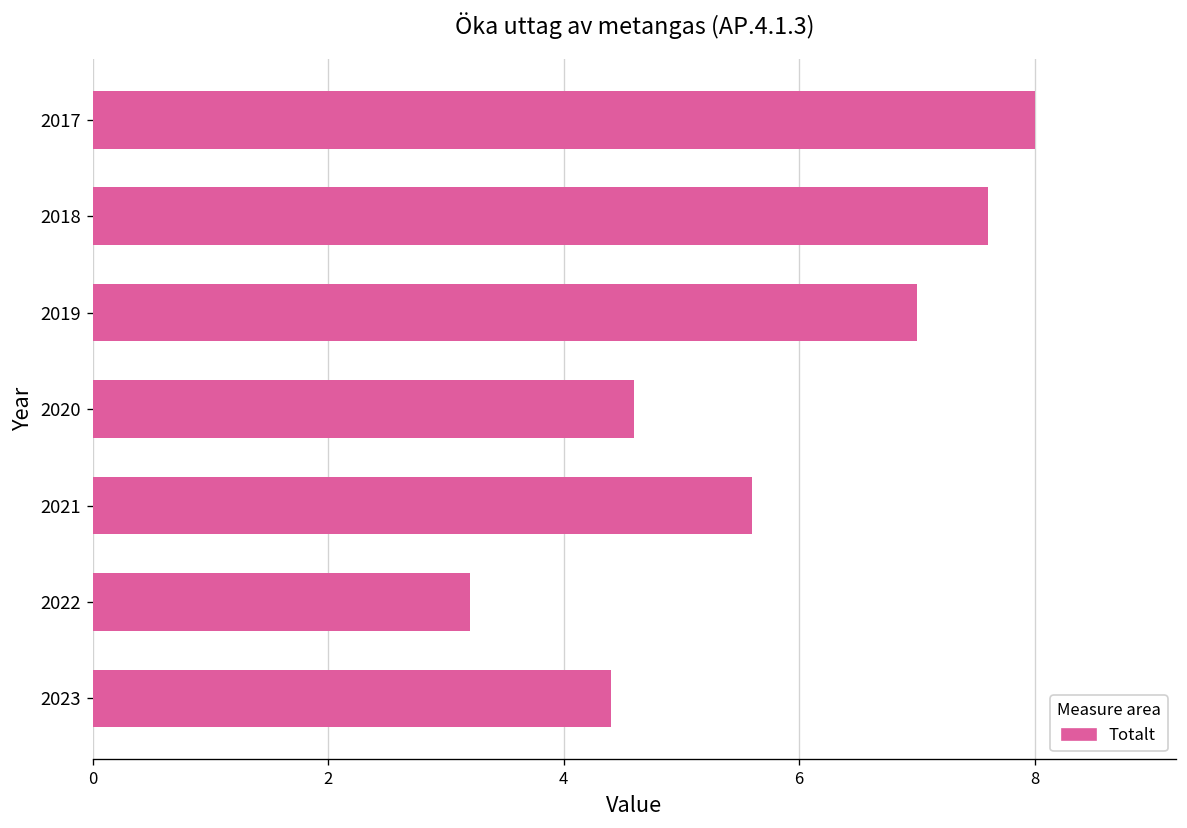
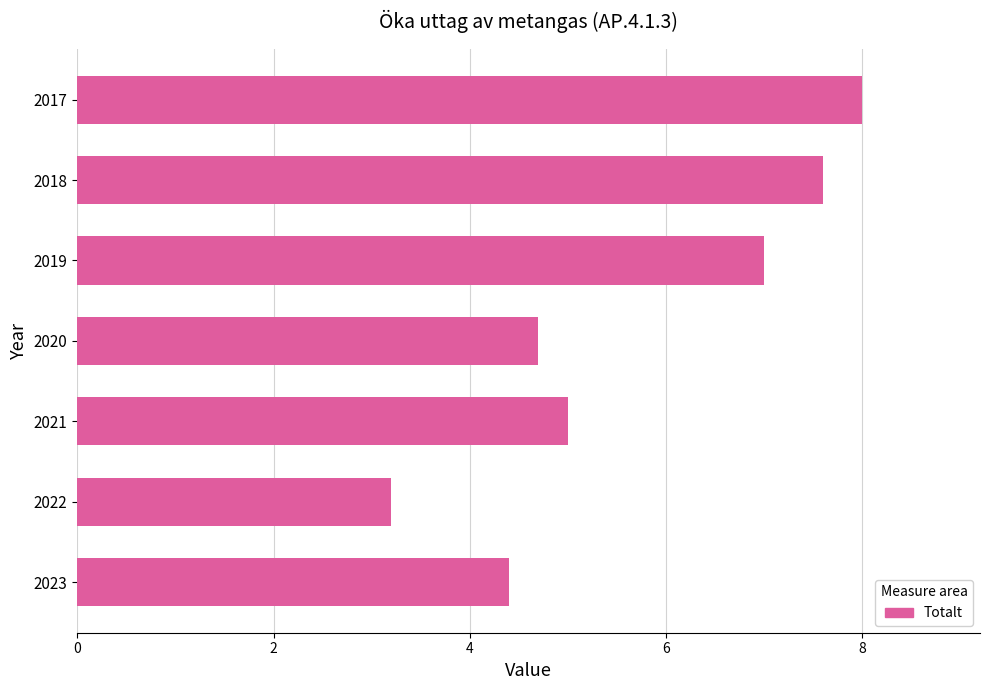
2020: 4.6 -> 4.7
2021: 5.6 -> 5.0
